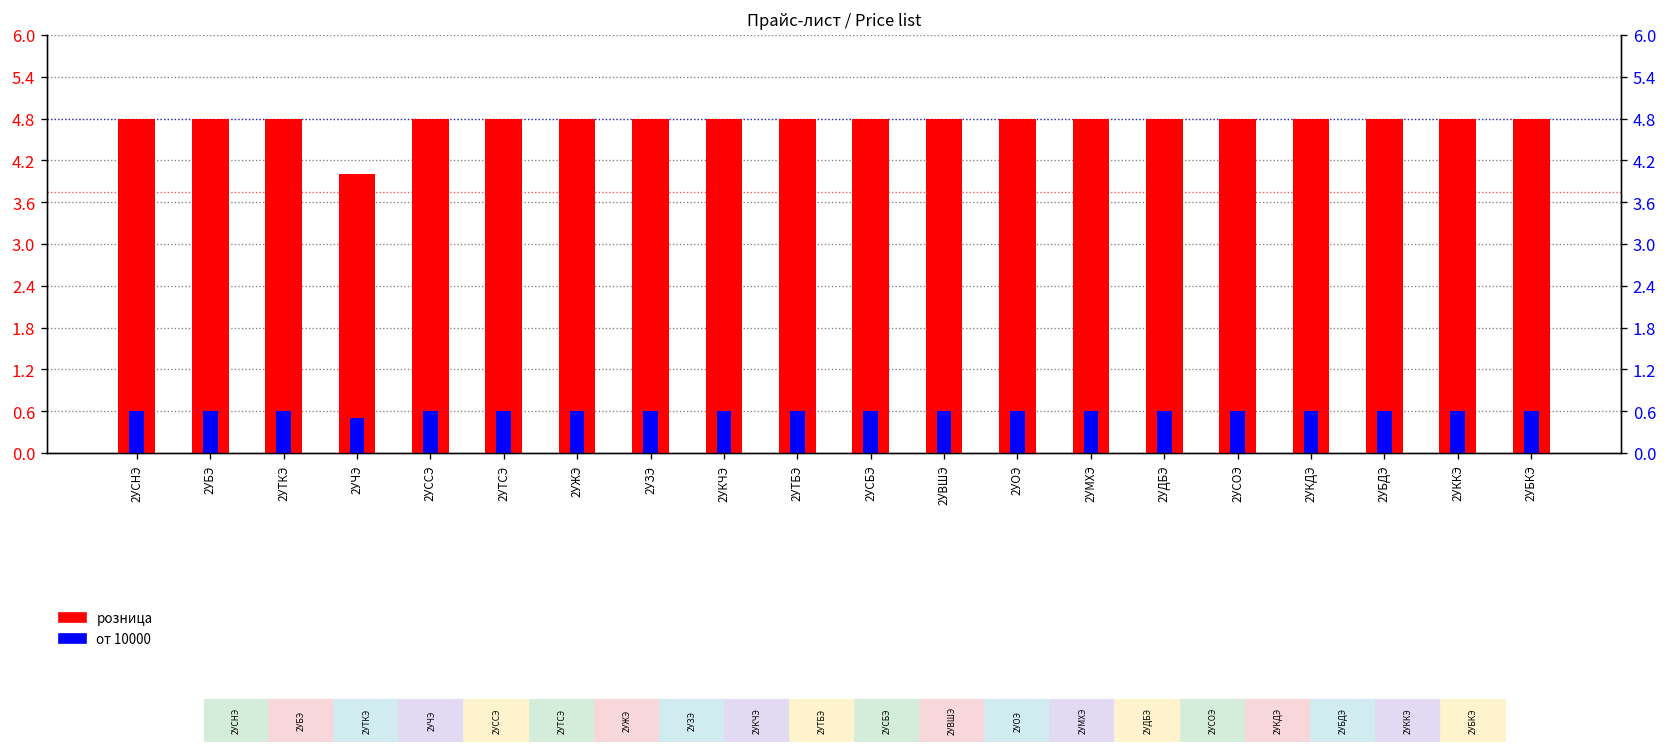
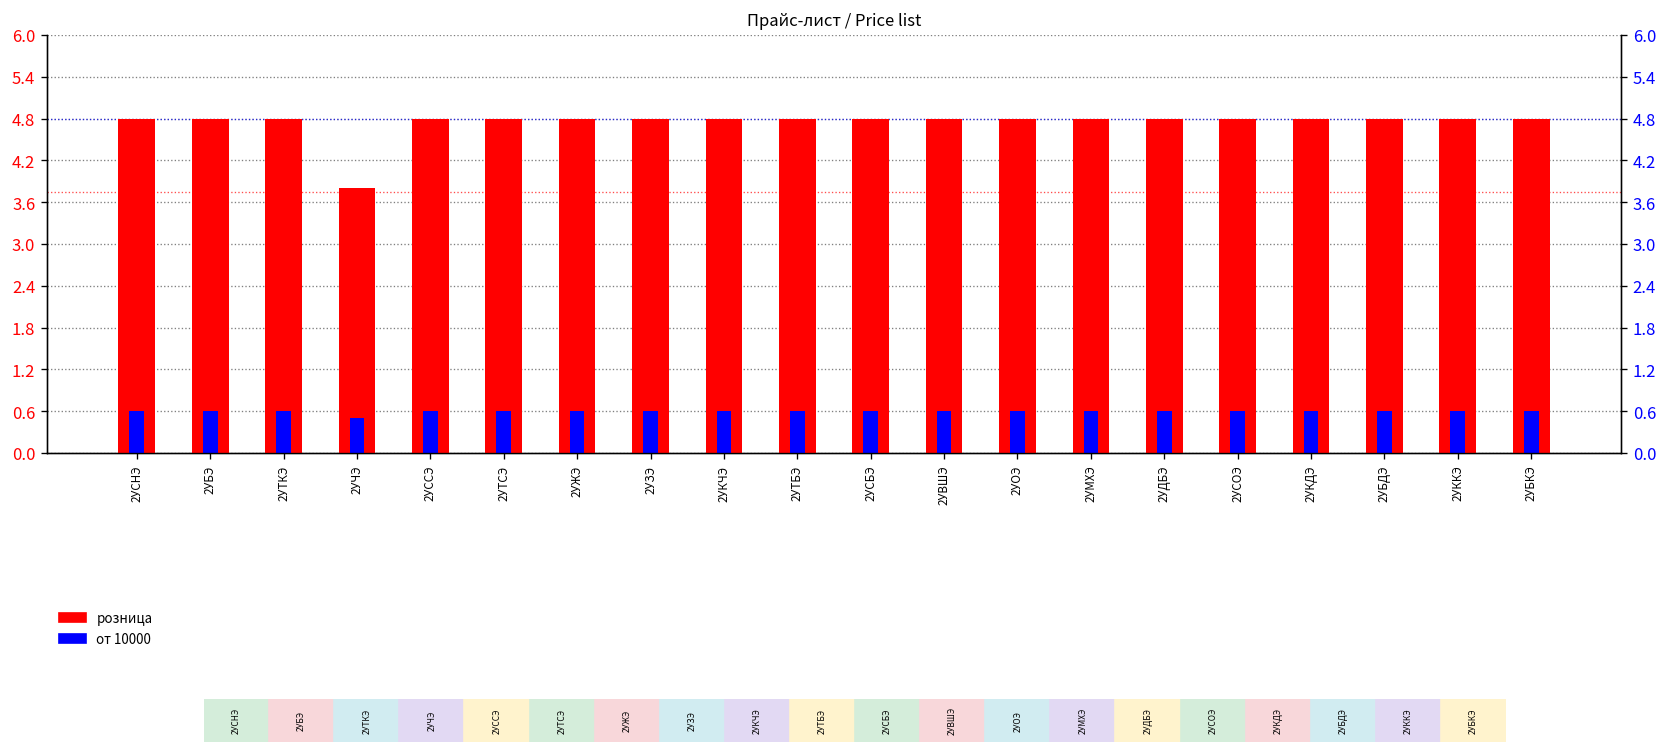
розница, 2УЧЭ: 4.0 -> 3.8
